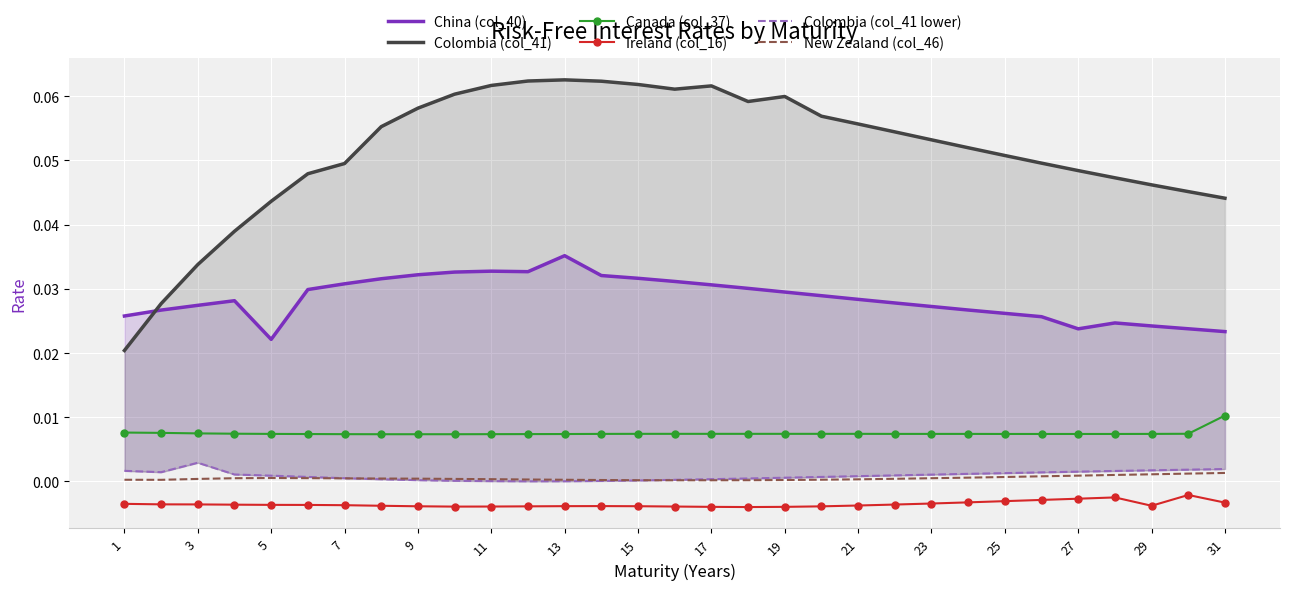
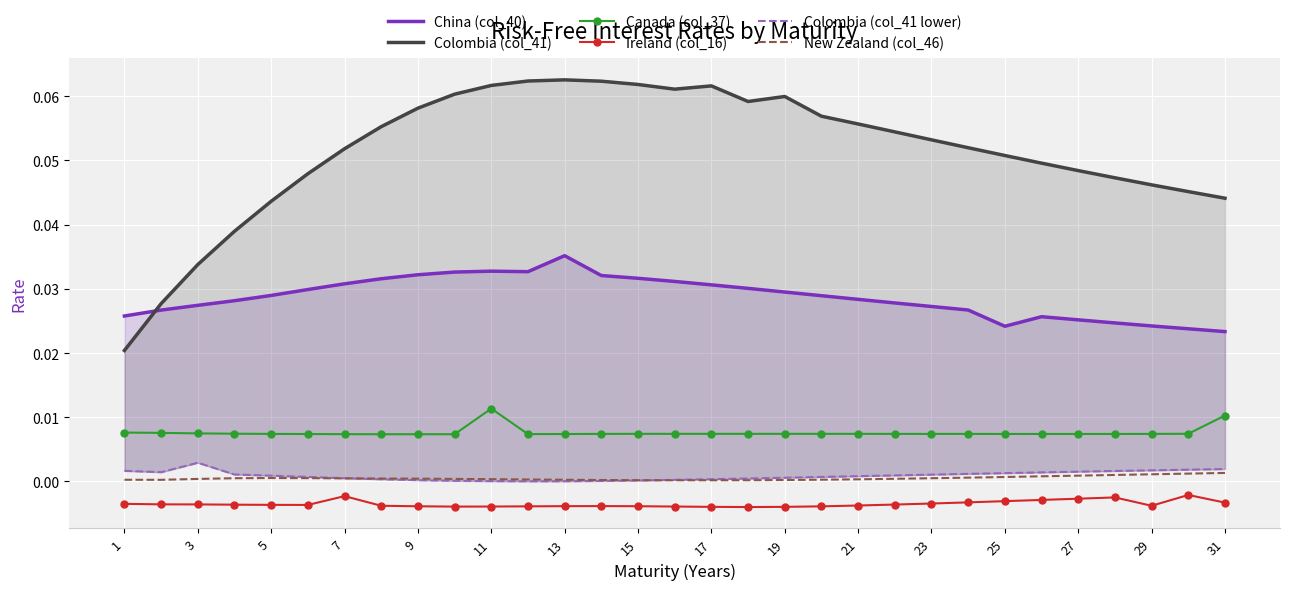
China (col_40), 5: 0.022 -> 0.029
Colombia (col_41), 7: 0.050 -> 0.052
Ireland (col_16), 7: -0.004 -> -0.002
Canada (col_37), 11: 0.007 -> 0.011
China (col_40), 25: 0.026 -> 0.024
China (col_40), 27: 0.024 -> 0.025
